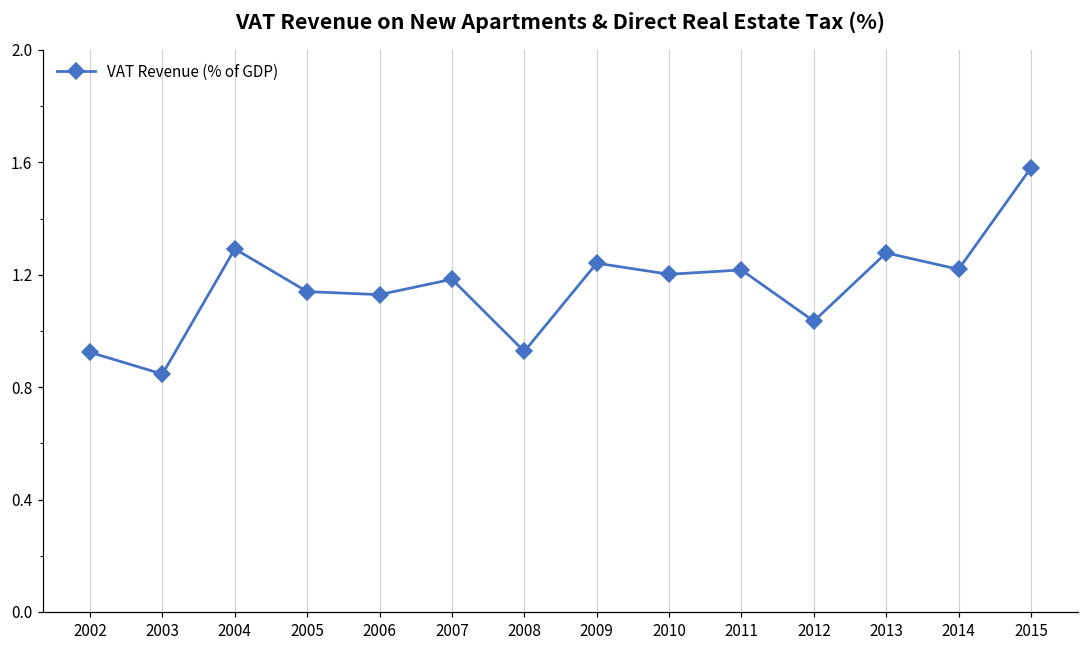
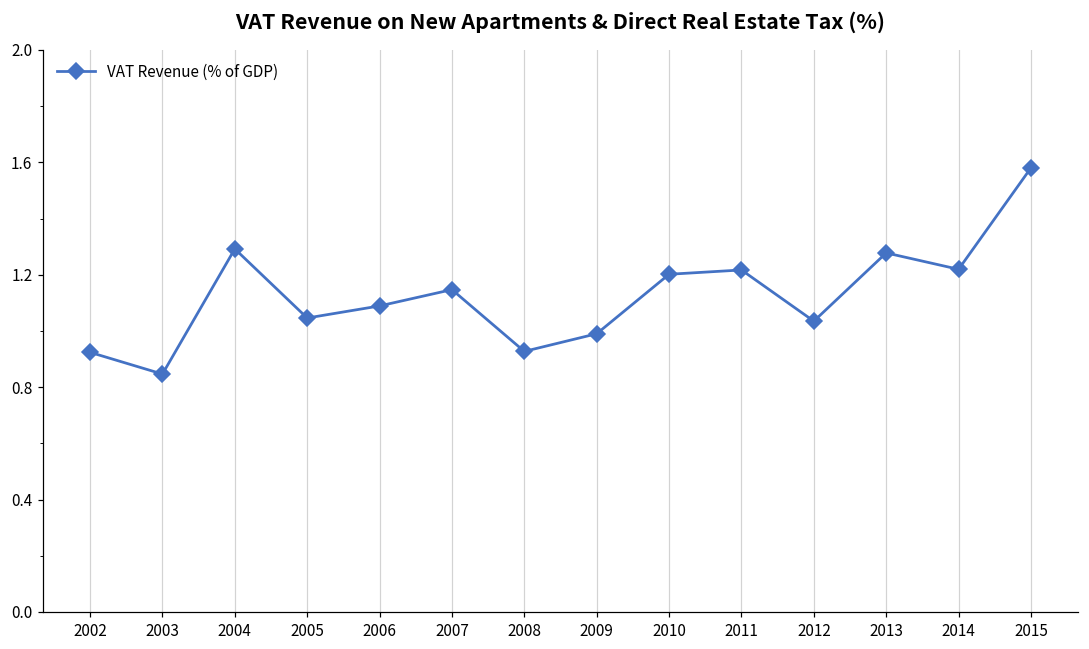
2005: 1.14 -> 1.05
2006: 1.13 -> 1.09
2007: 1.18 -> 1.15
2009: 1.24 -> 0.99
